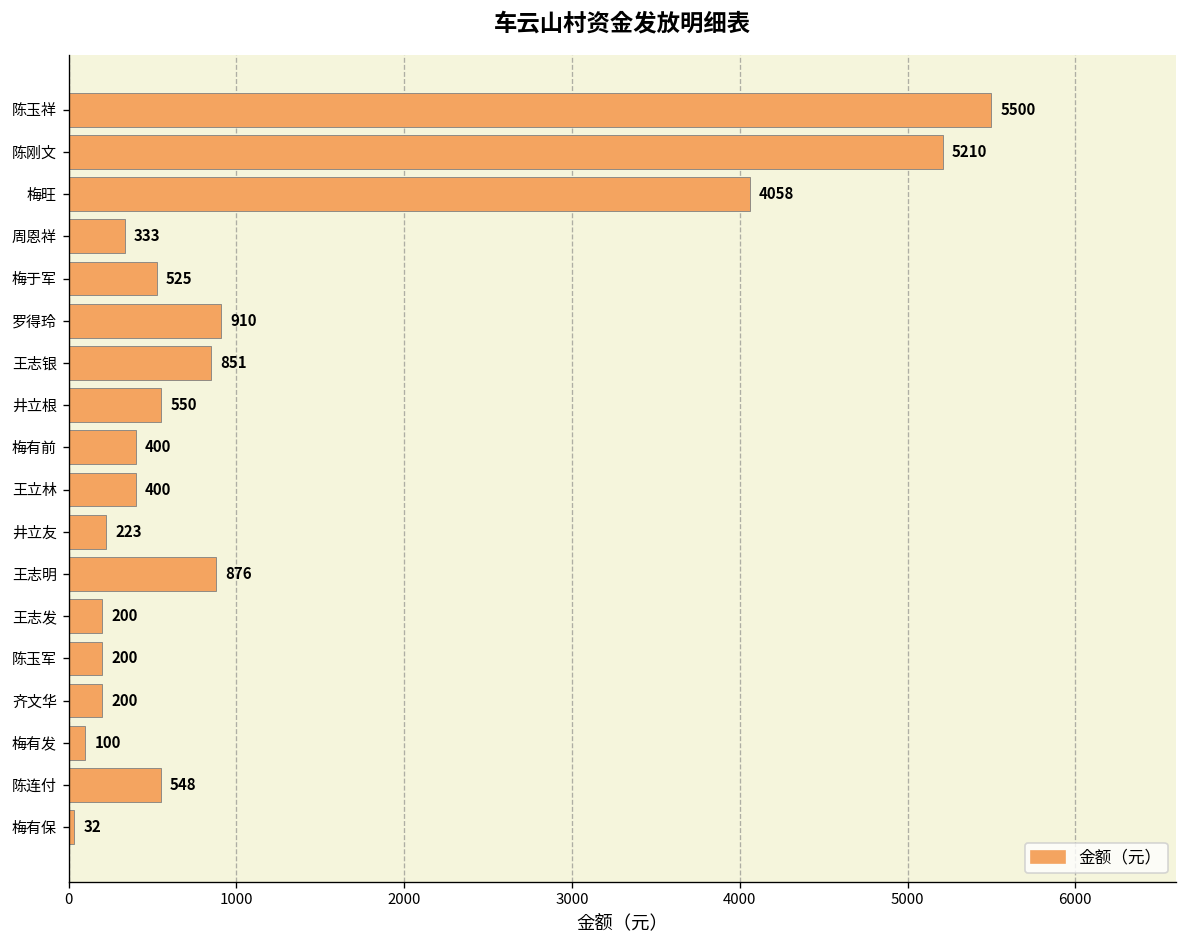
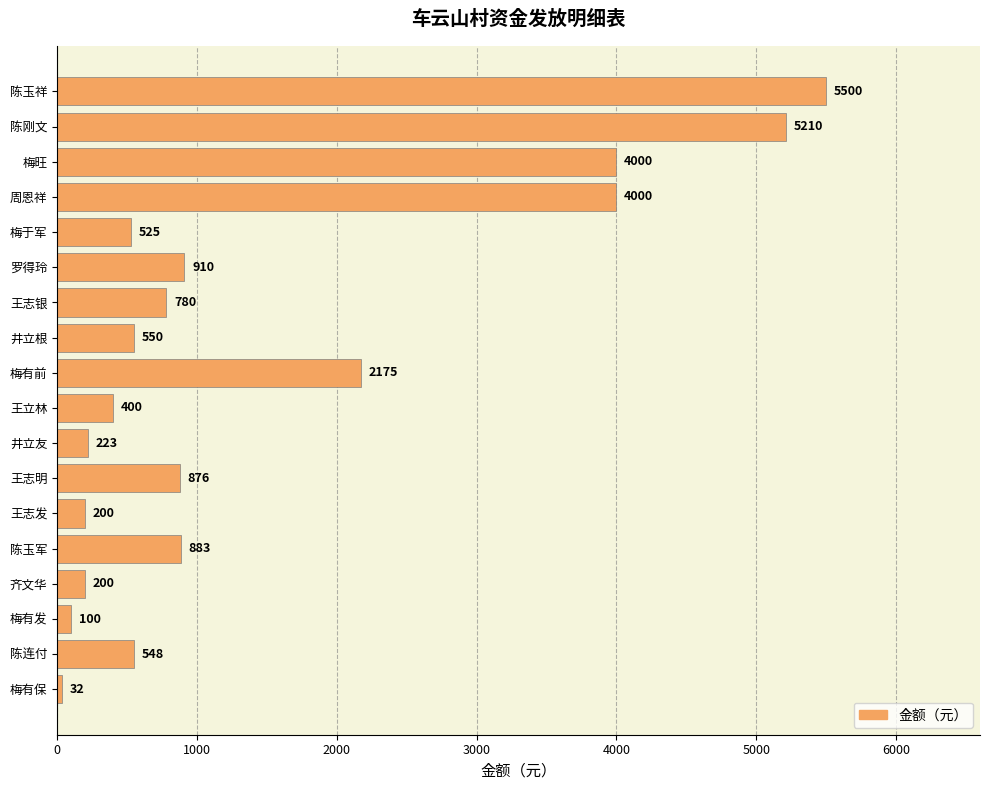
梅旺: 4058 -> 4000
周恩祥: 333 -> 4000
王志银: 851 -> 780
梅有前: 400 -> 2175
陈玉军: 200 -> 883
